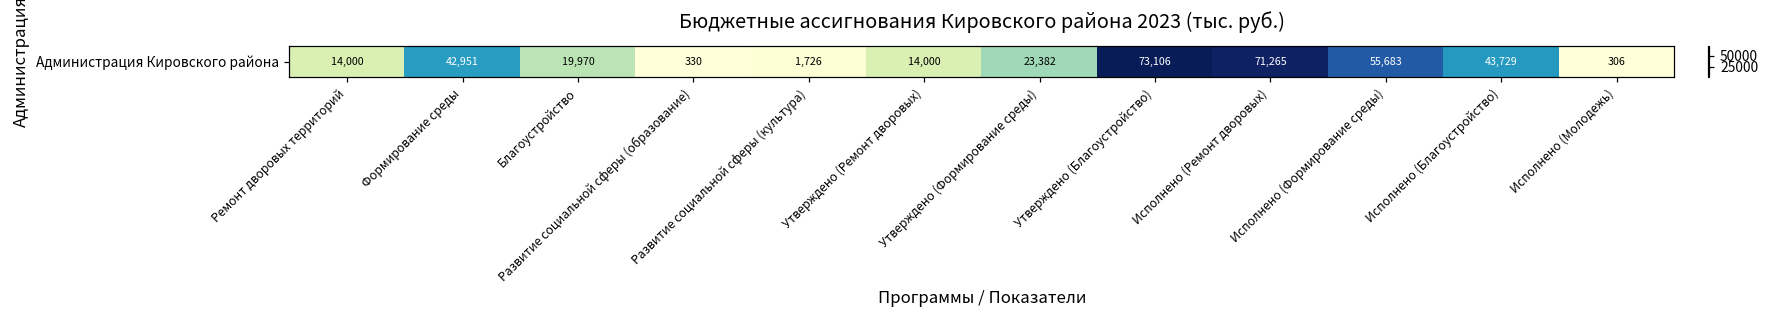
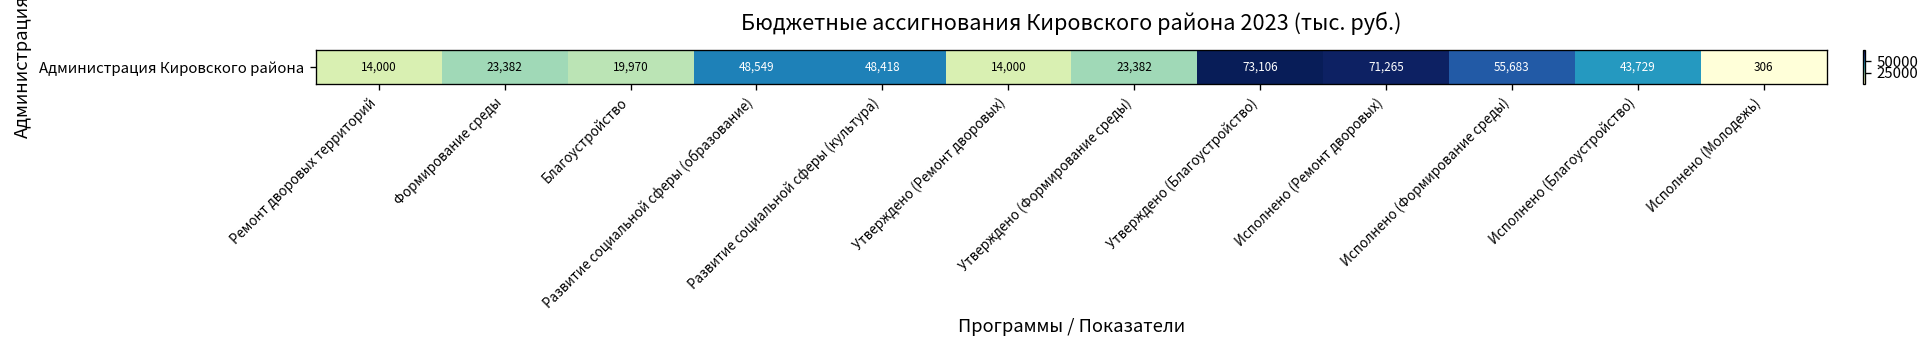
Администрация Кировского района, Формирование среды: 42,951 -> 23,382
Администрация Кировского района, Развитие социальной сферы (образование): 330 -> 48,549
Администрация Кировского района, Развитие социальной сферы (культура): 1,726 -> 48,418
